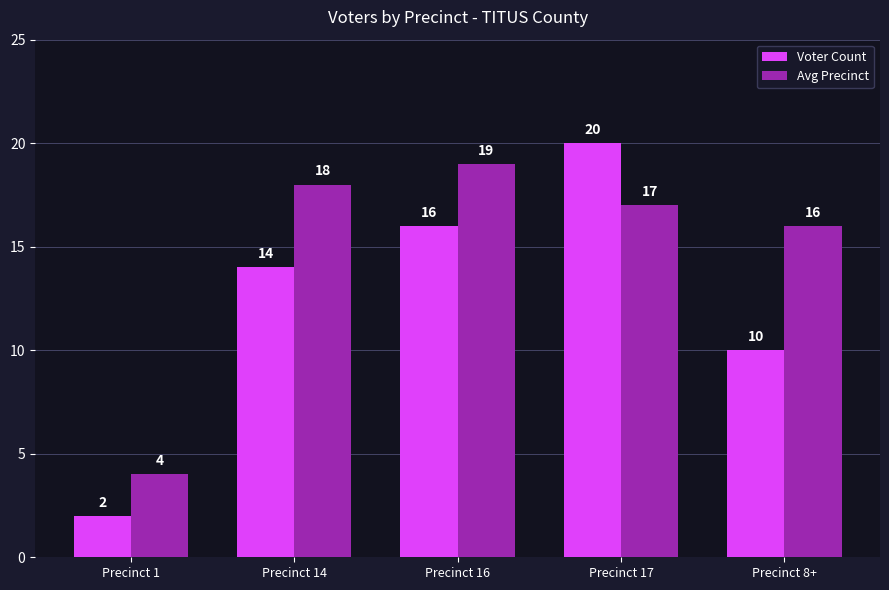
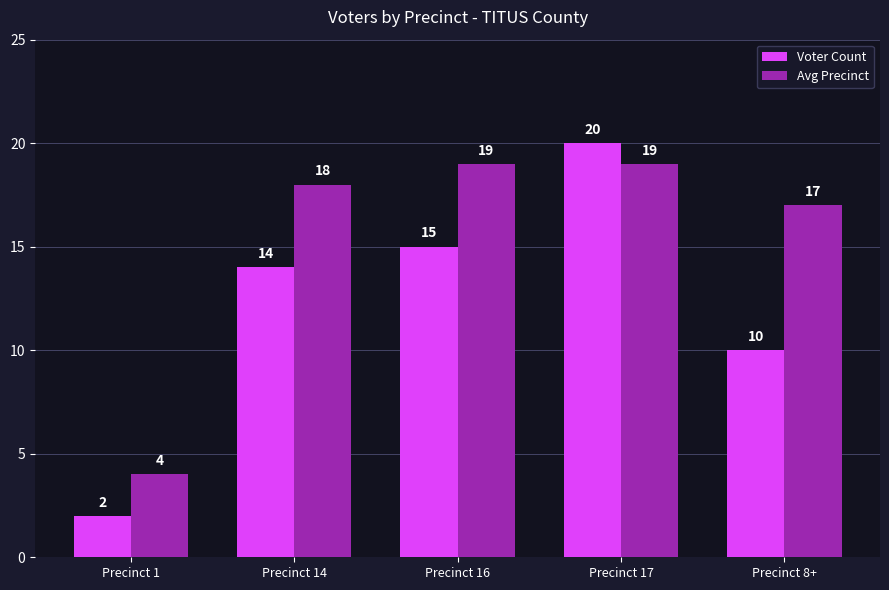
Voter Count, Precinct 16: 16 -> 15
Avg Precinct, Precinct 17: 17 -> 19
Avg Precinct, Precinct 8+: 16 -> 17
